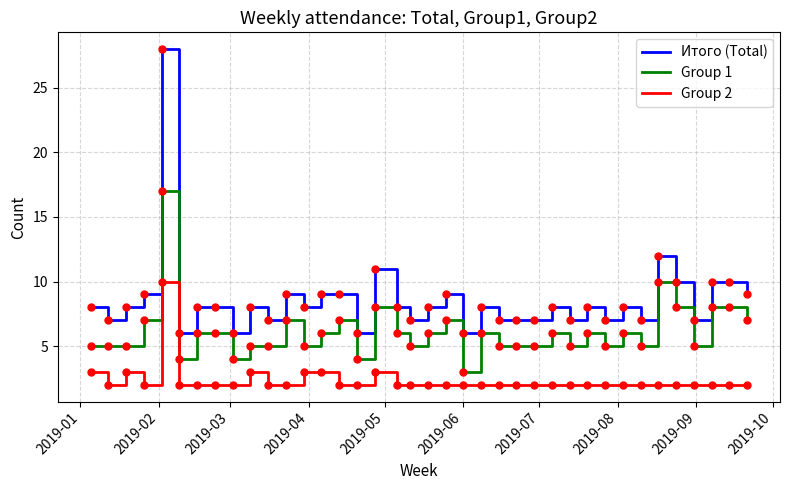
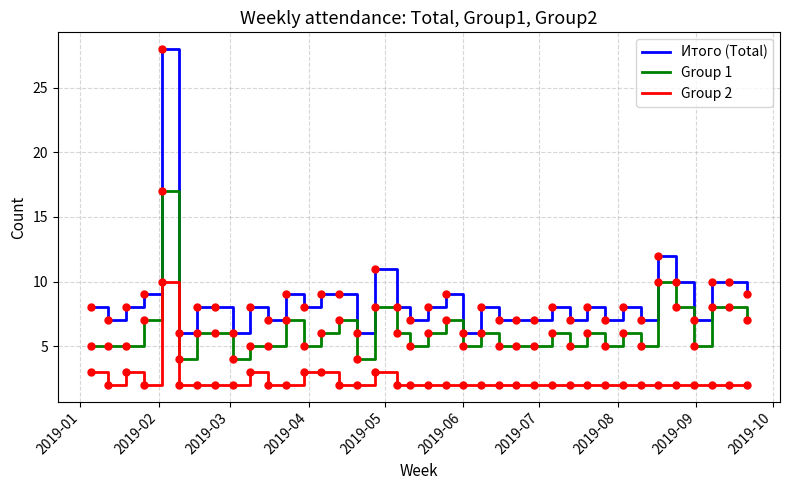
Group 1, 2019-06: 3 -> 5
